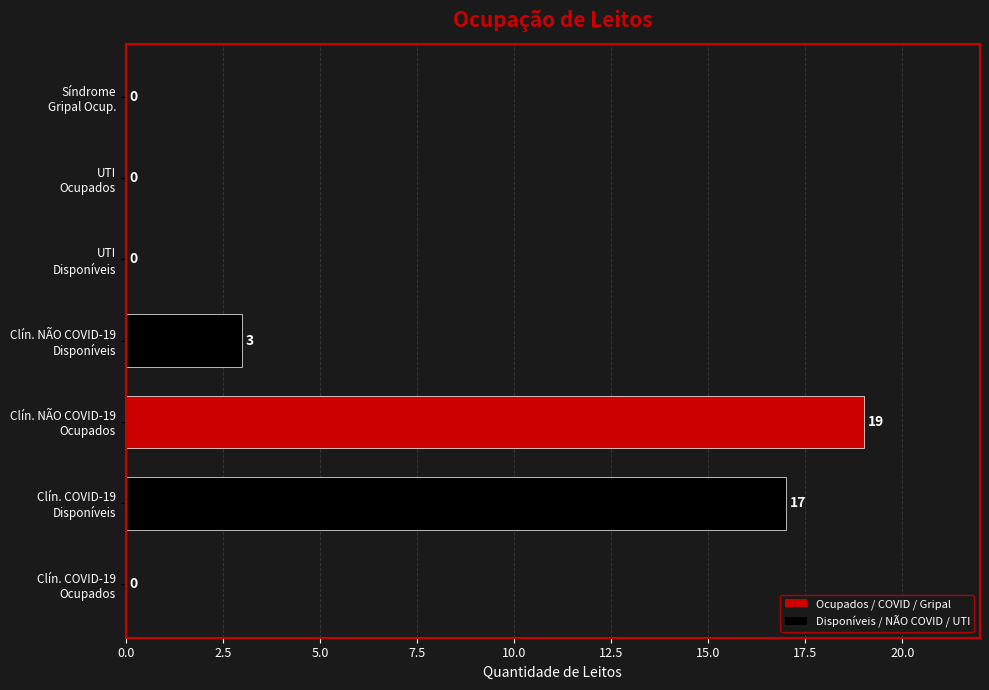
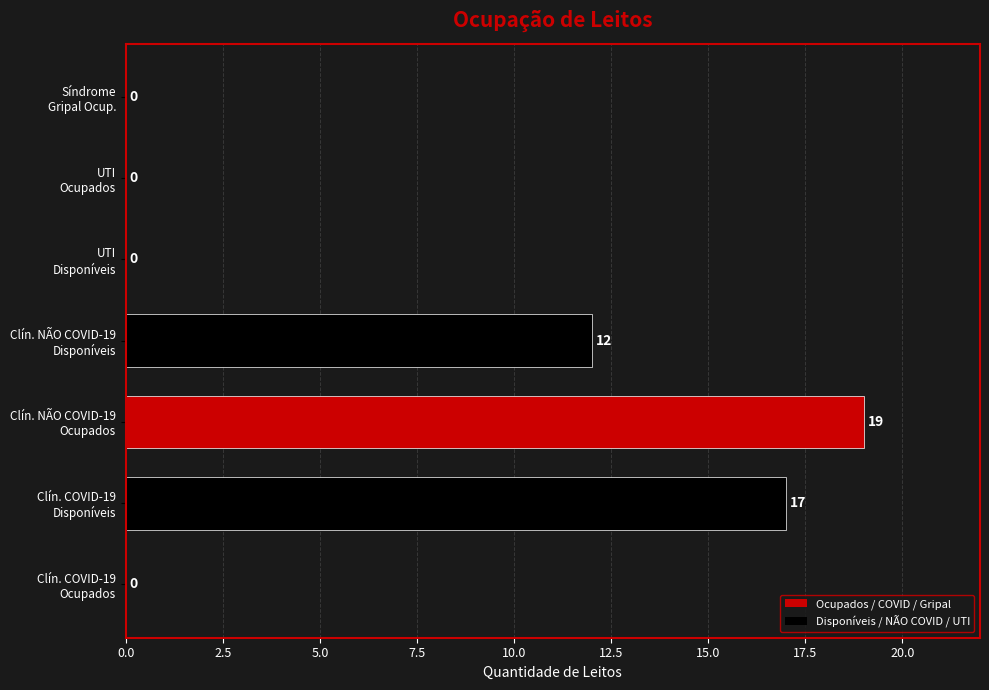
Clín. NÃO COVID-19 Disponíveis: 3 -> 12
